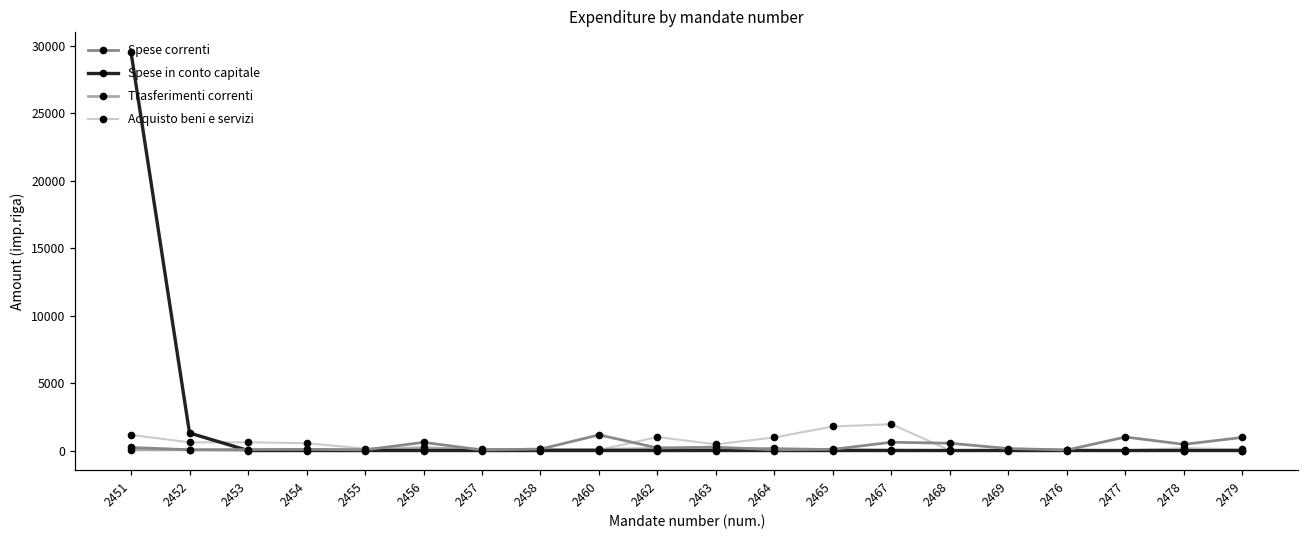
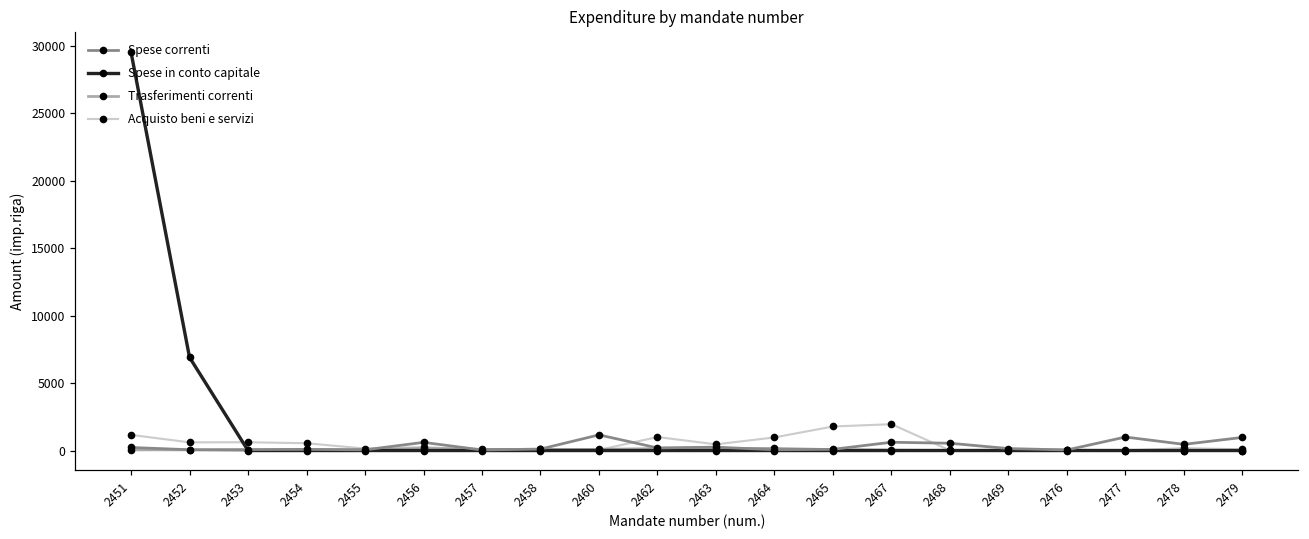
Spese in conto capitale, 2452: 1300 -> 6900
